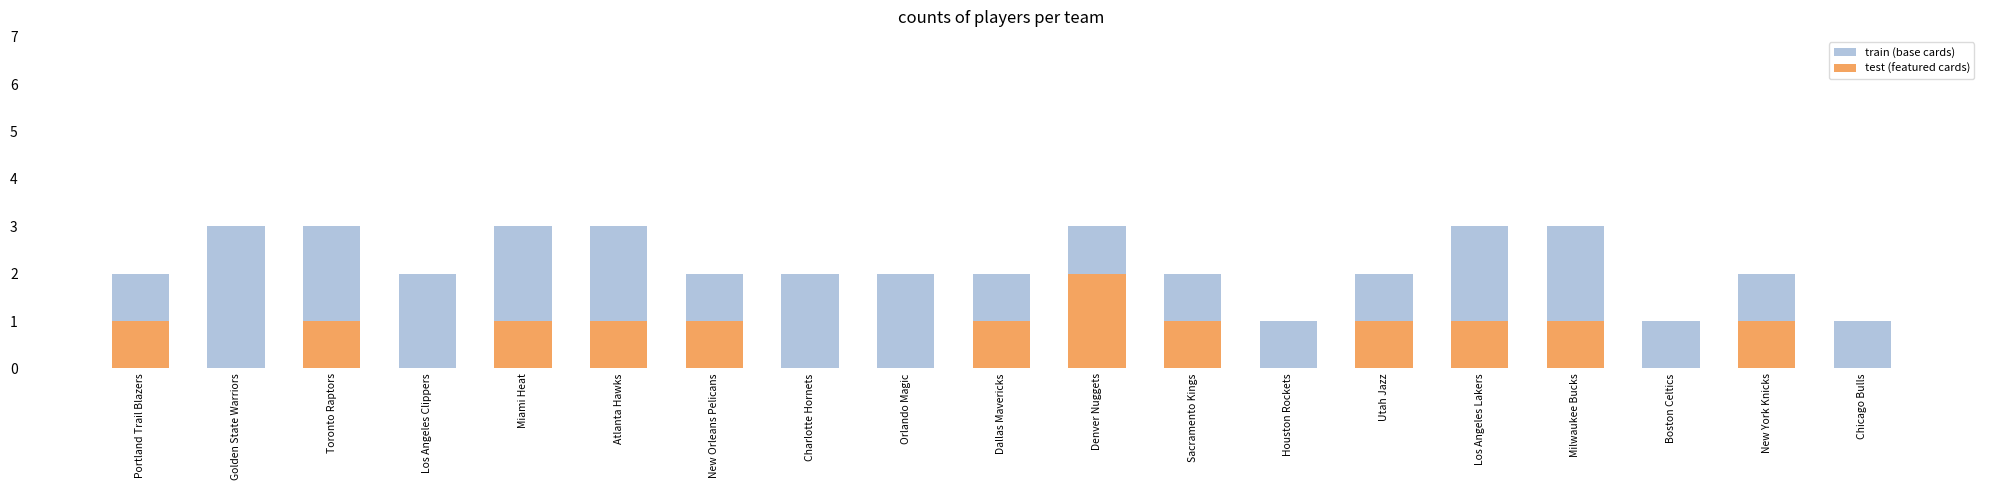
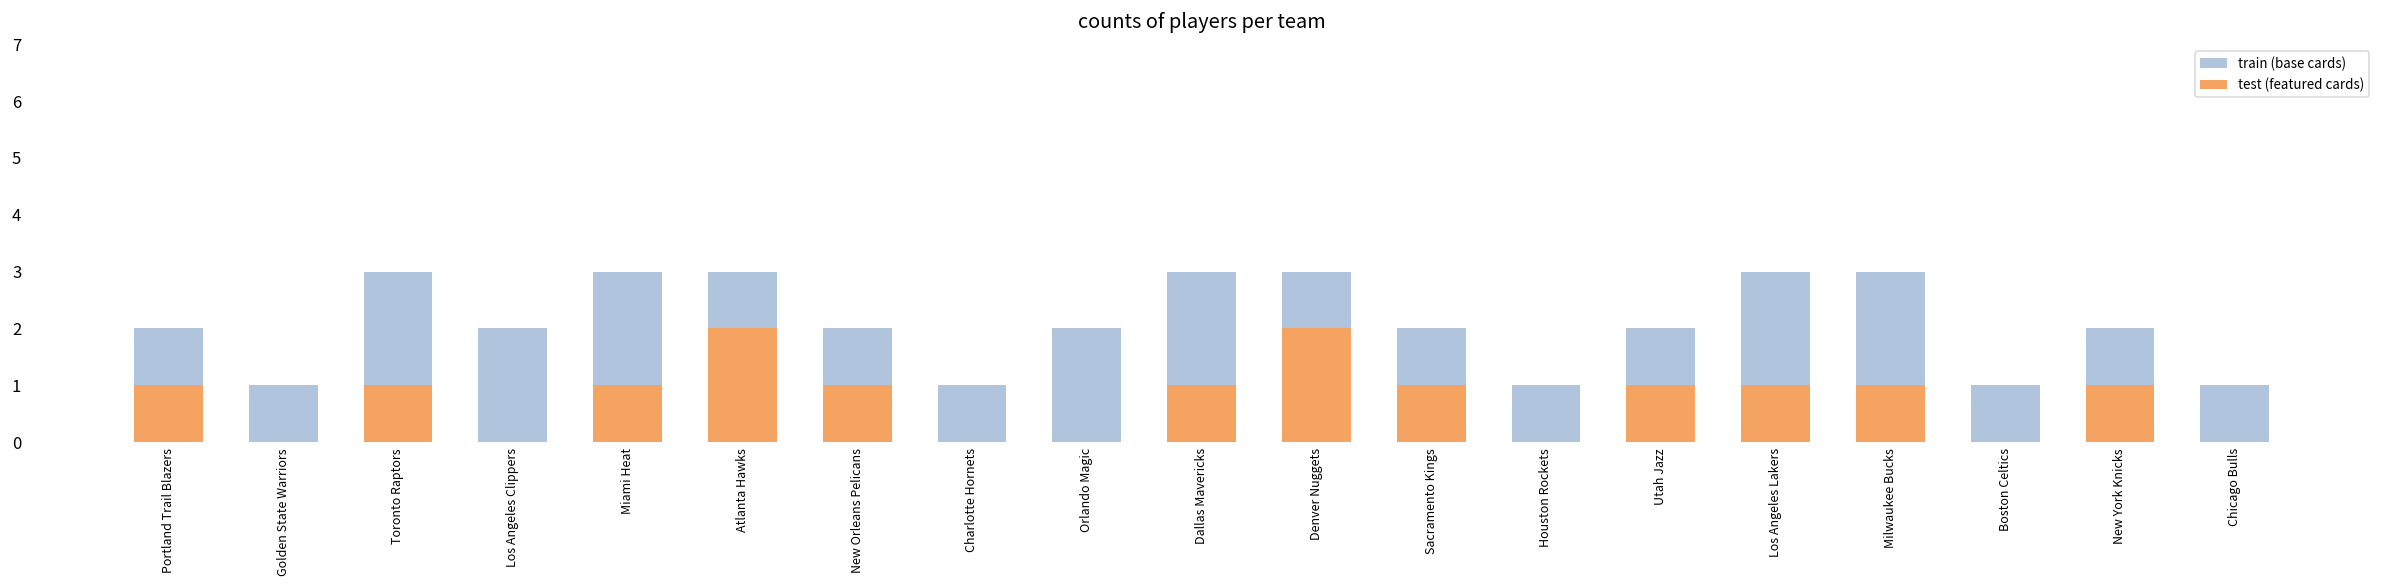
train (base cards), Golden State Warriors: 3 -> 1
test (featured cards), Atlanta Hawks: 1 -> 2
train (base cards), Charlotte Hornets: 2 -> 1
train (base cards), Dallas Mavericks: 2 -> 3
